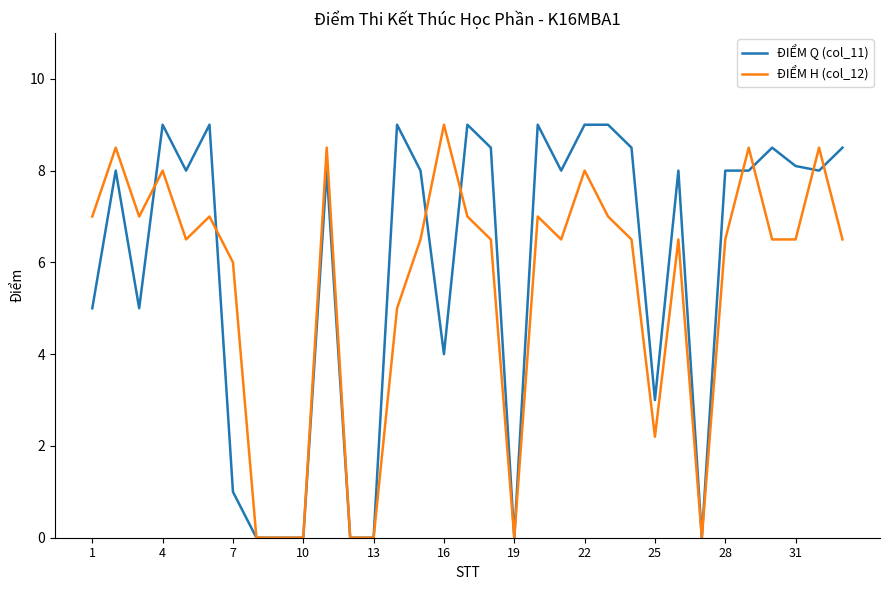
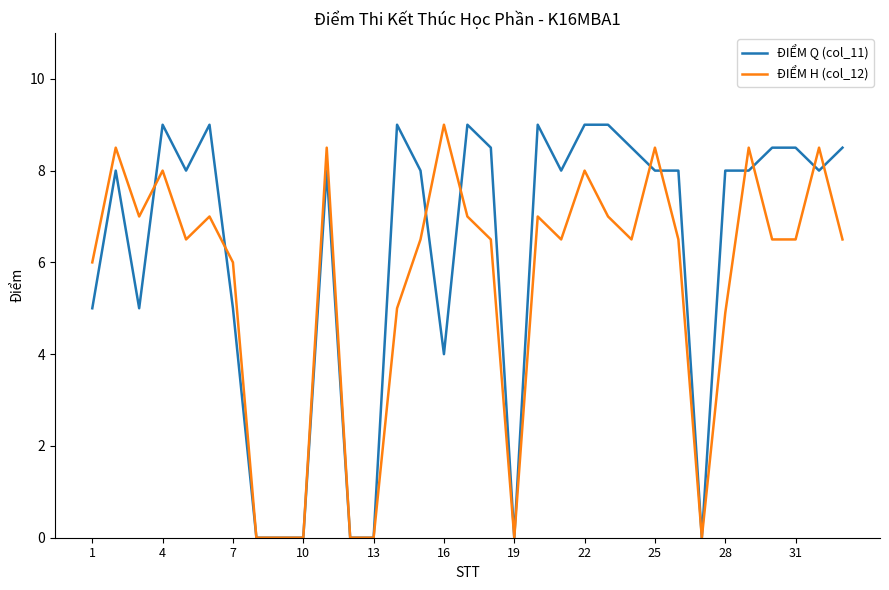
ĐIỂM H (col_12), 1: 7 -> 6
ĐIỂM Q (col_11), 7: 1 -> 5
ĐIỂM Q (col_11), 25: 3 -> 8
ĐIỂM H (col_12), 25: 2.2 -> 8.5
ĐIỂM H (col_12), 28: 6.5 -> 4.9
ĐIỂM Q (col_11), 31: 8.1 -> 8.5
